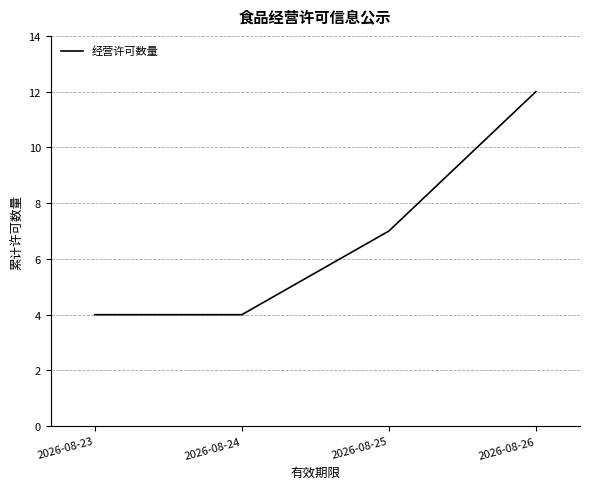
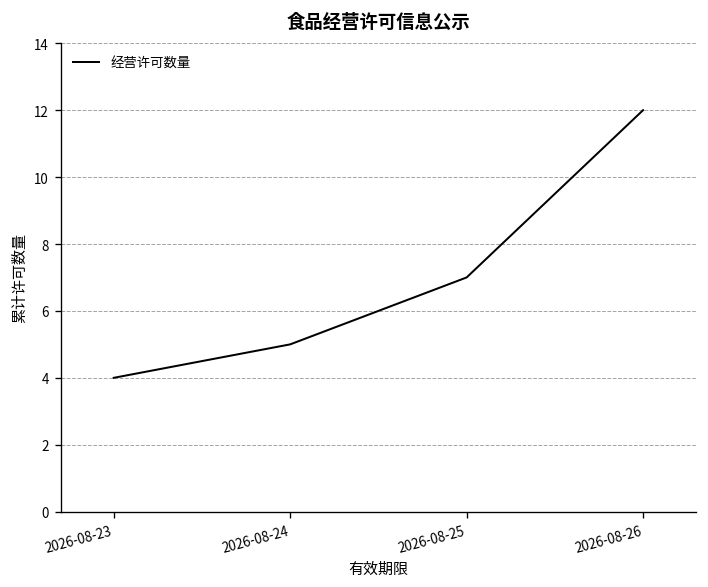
2026-08-24: 4 -> 5
